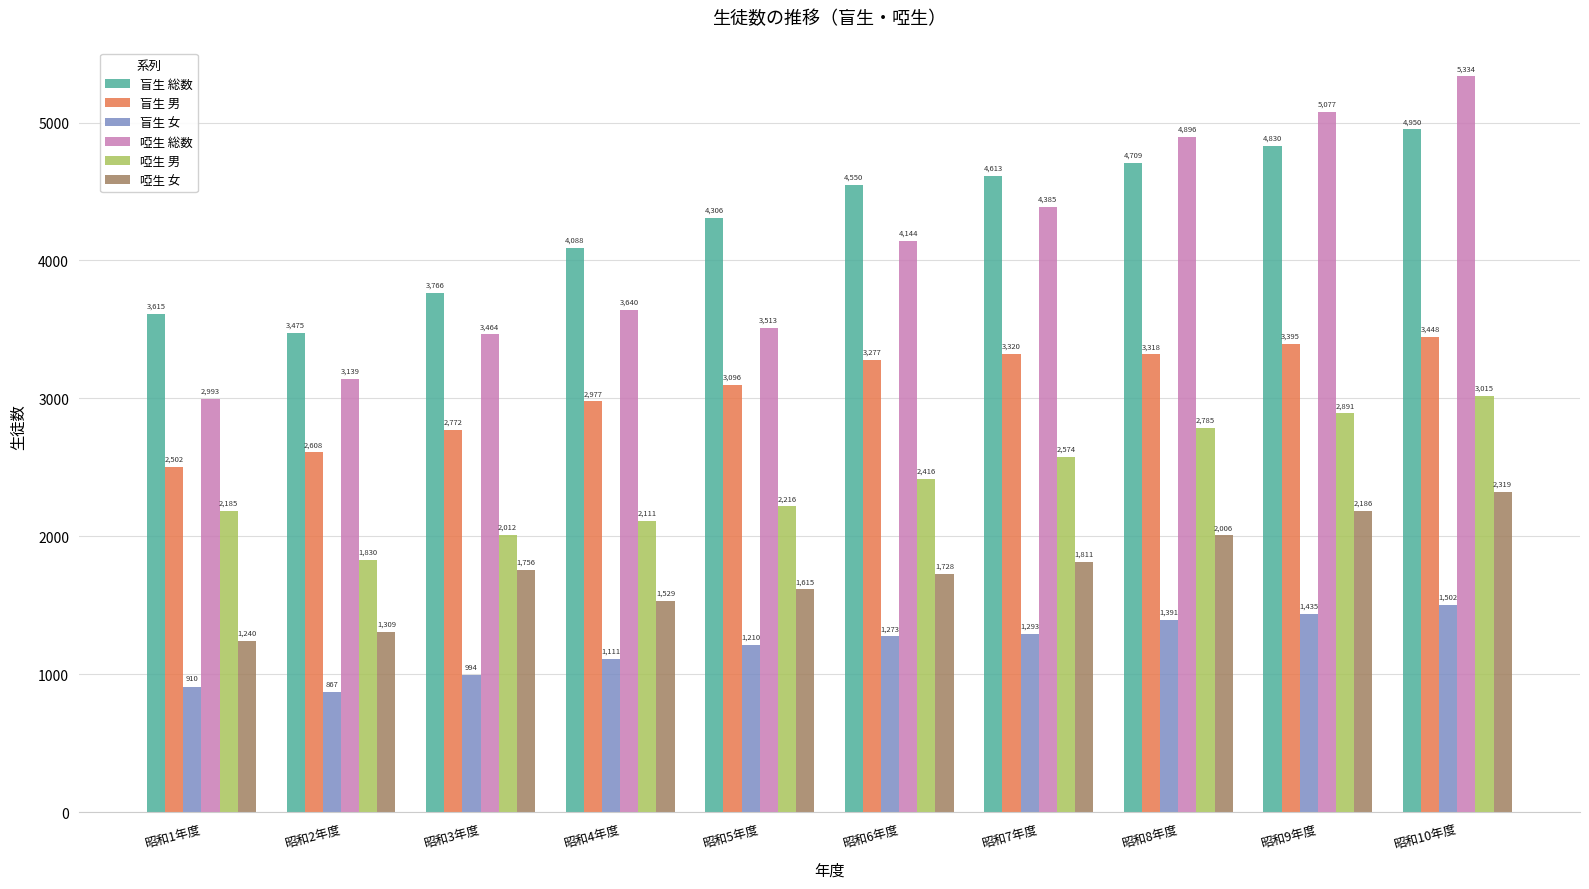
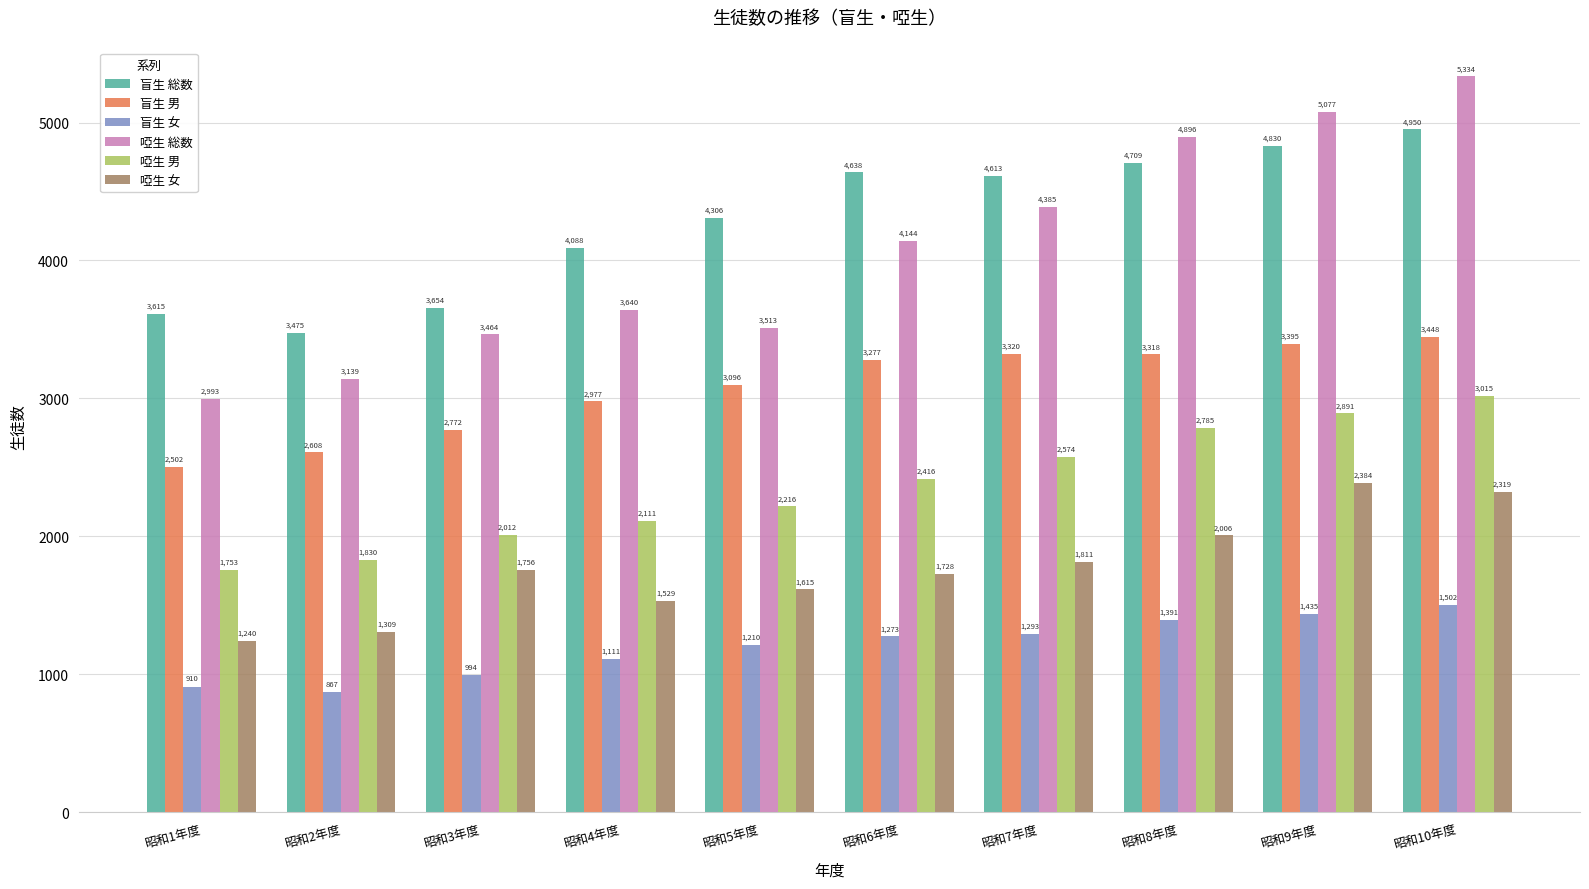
啞生 男, 昭和1年度: 2,185 -> 1,753
盲生 総数, 昭和3年度: 3,766 -> 3,654
盲生 総数, 昭和6年度: 4,550 -> 4,638
啞生 女, 昭和9年度: 2,186 -> 2,384
